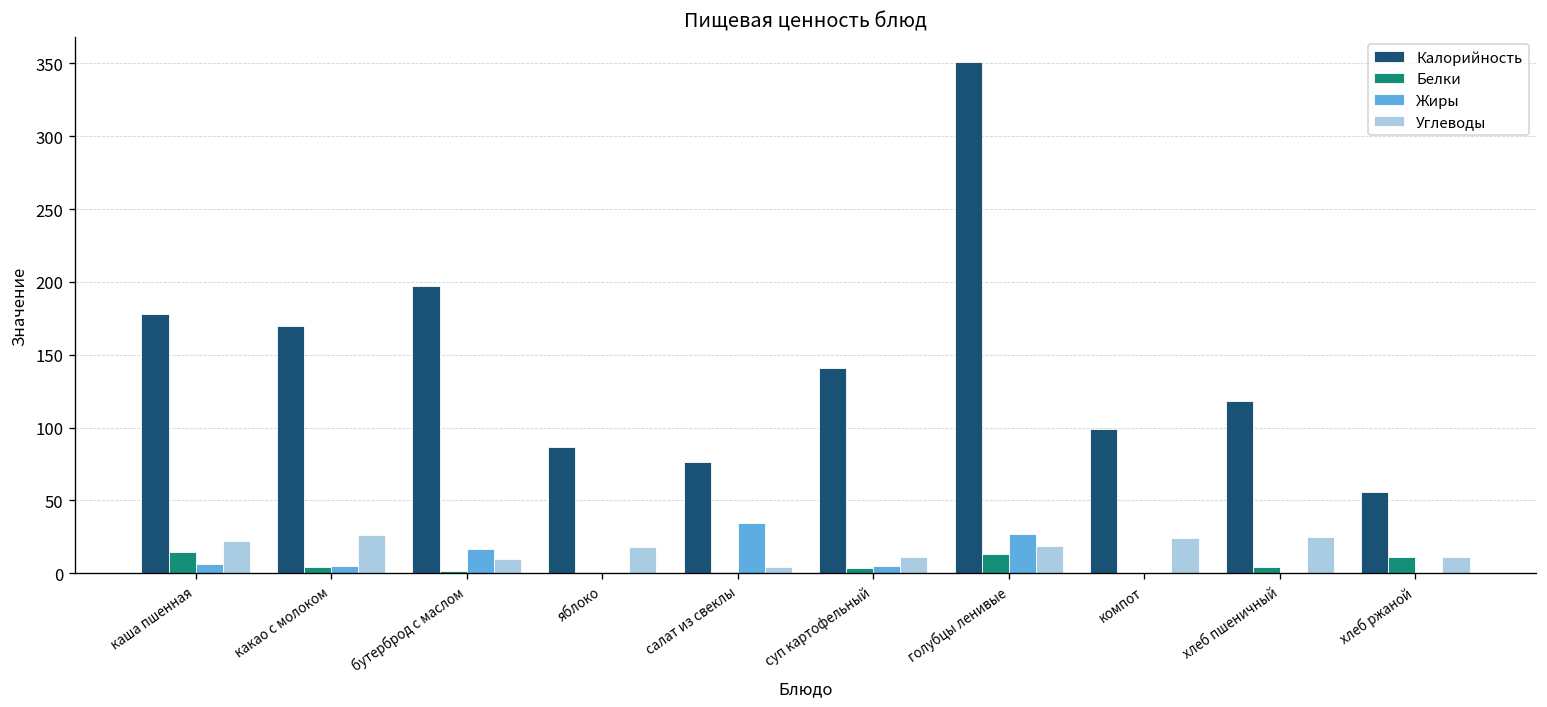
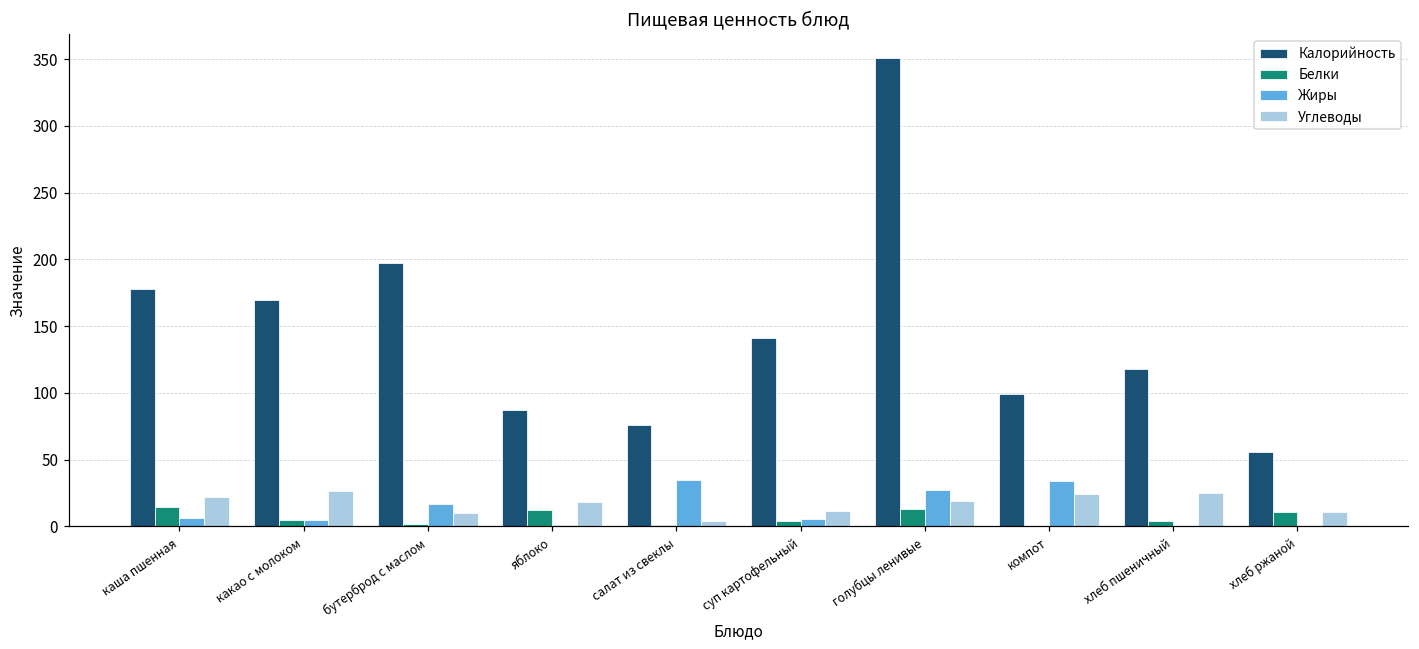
Белки, яблоко: 1 -> 12
Жиры, компот: 0 -> 34
